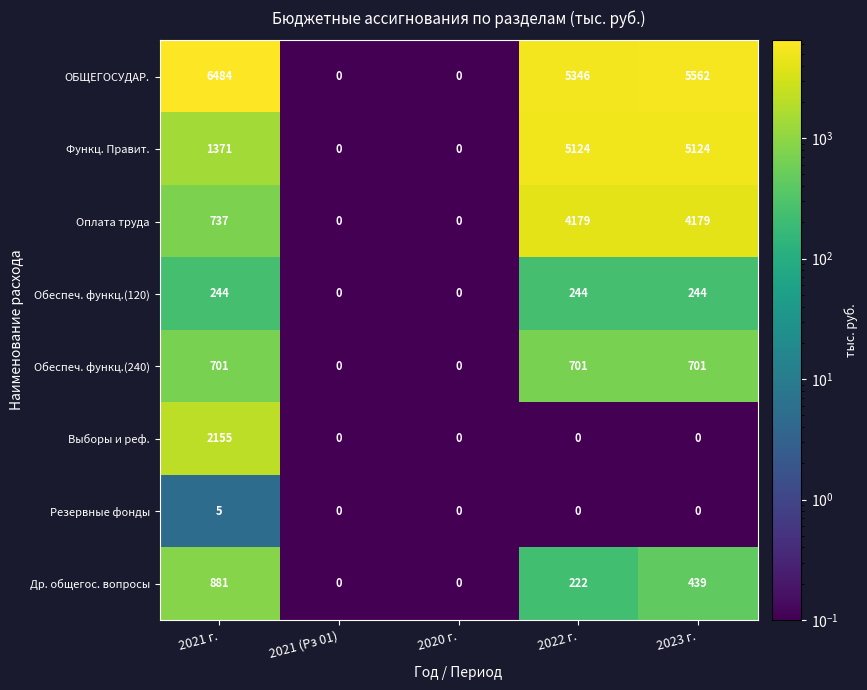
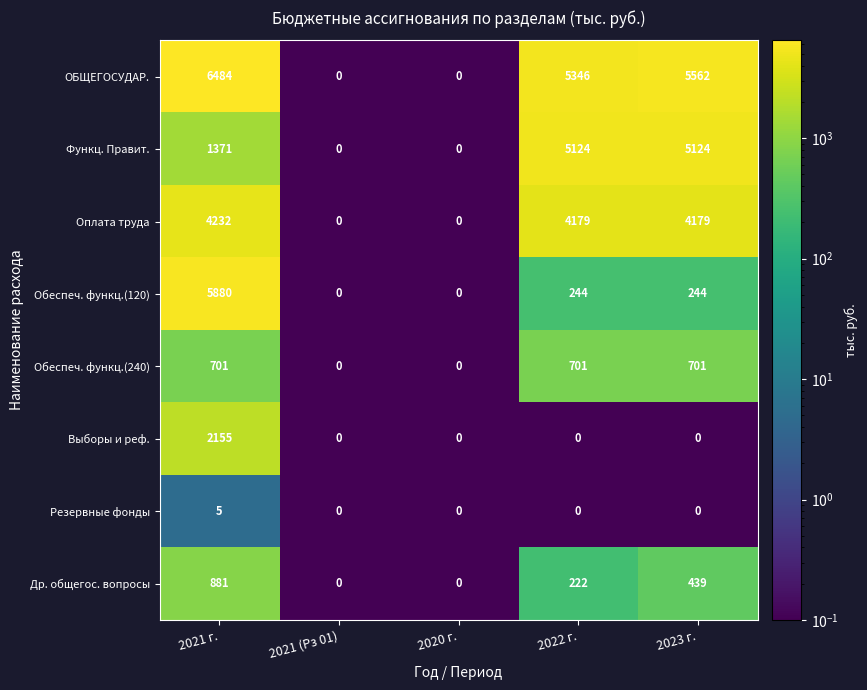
Оплата труда, 2021 г.: 737 -> 4232
Обеспеч. функц.(120), 2021 г.: 244 -> 5880
